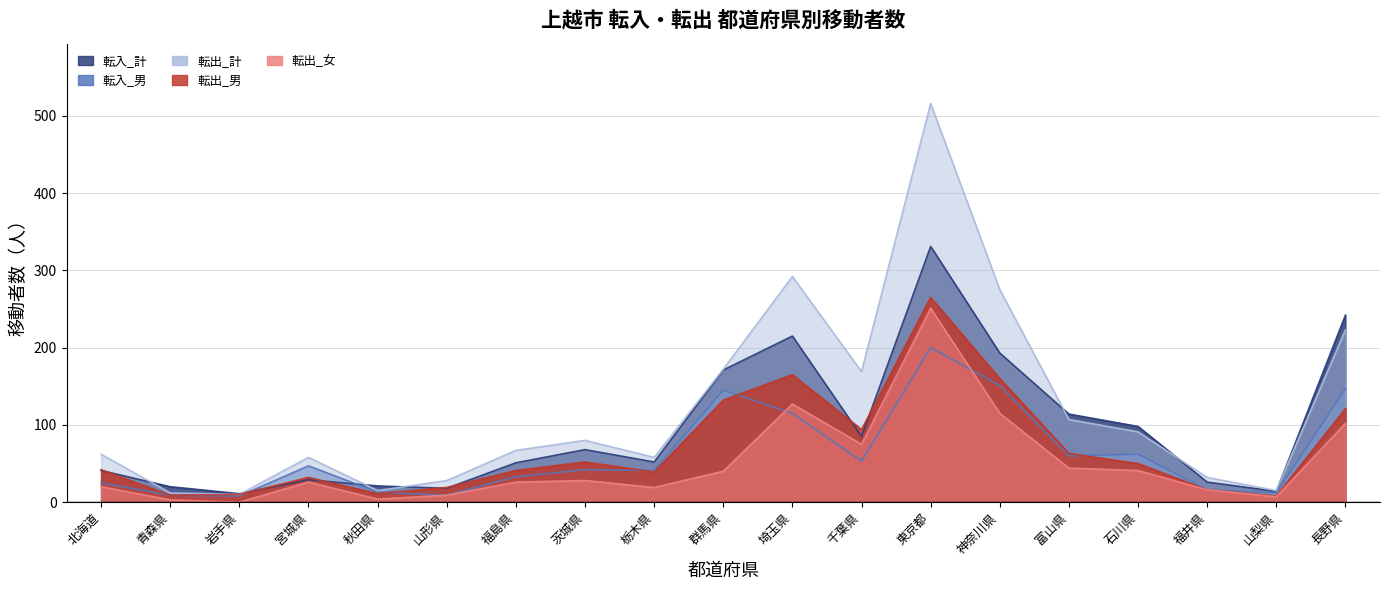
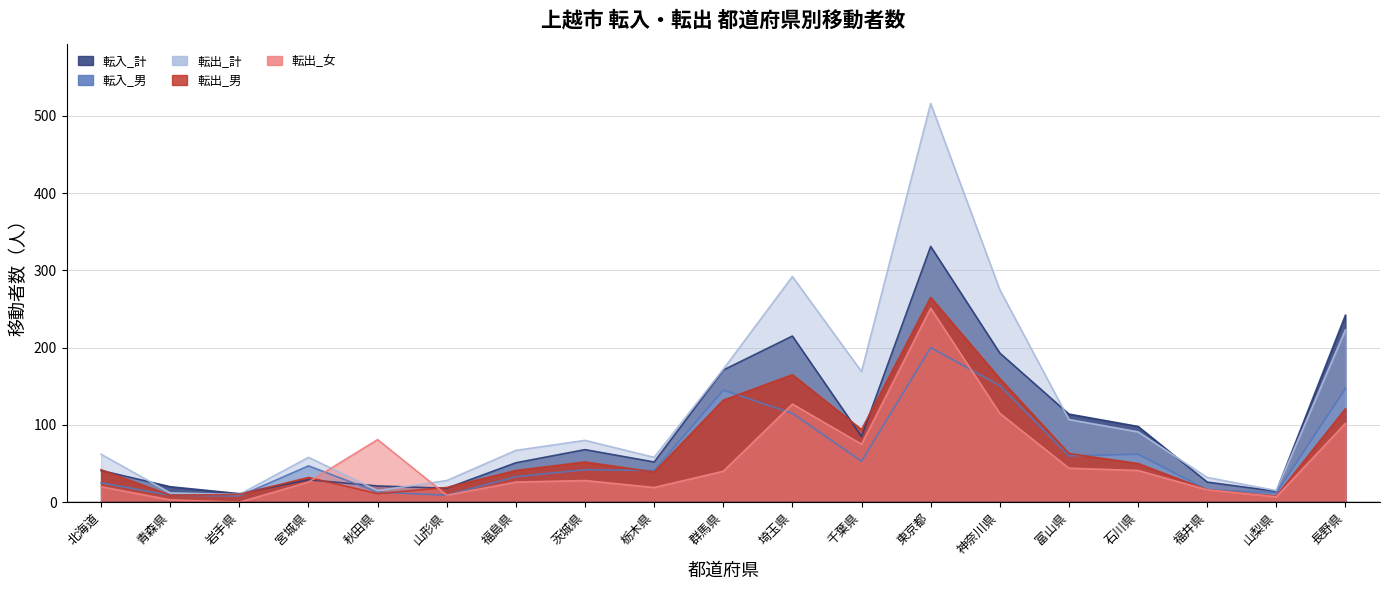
転出_女, 秋田県: 0 -> 80
